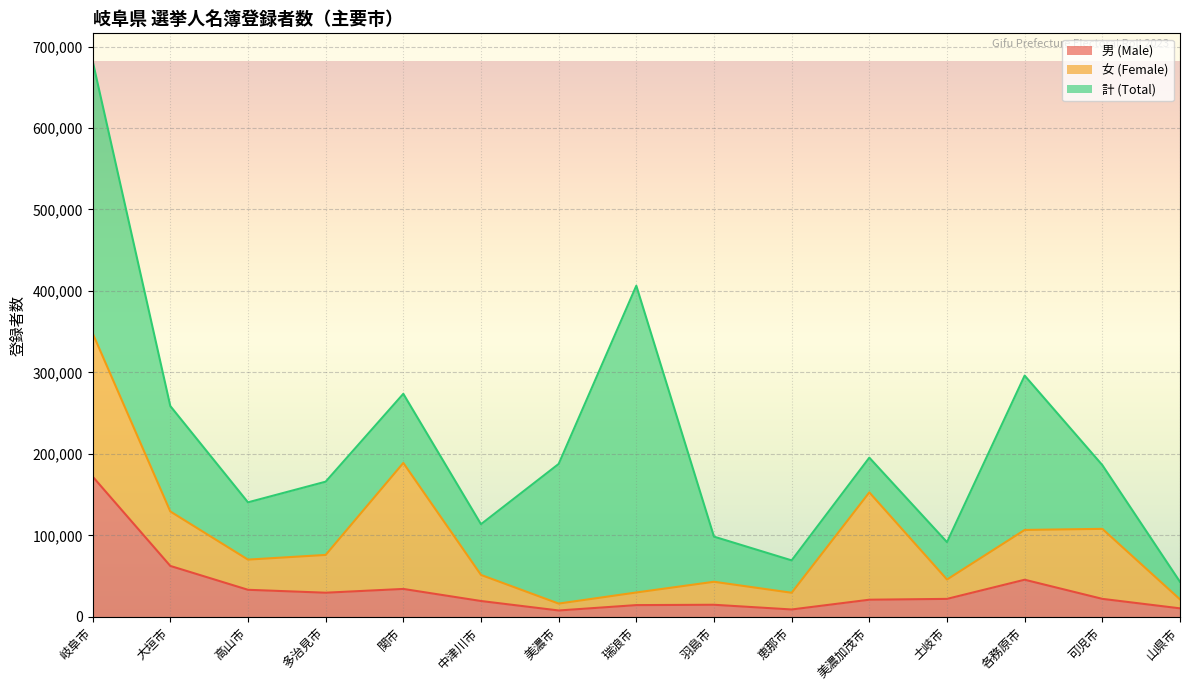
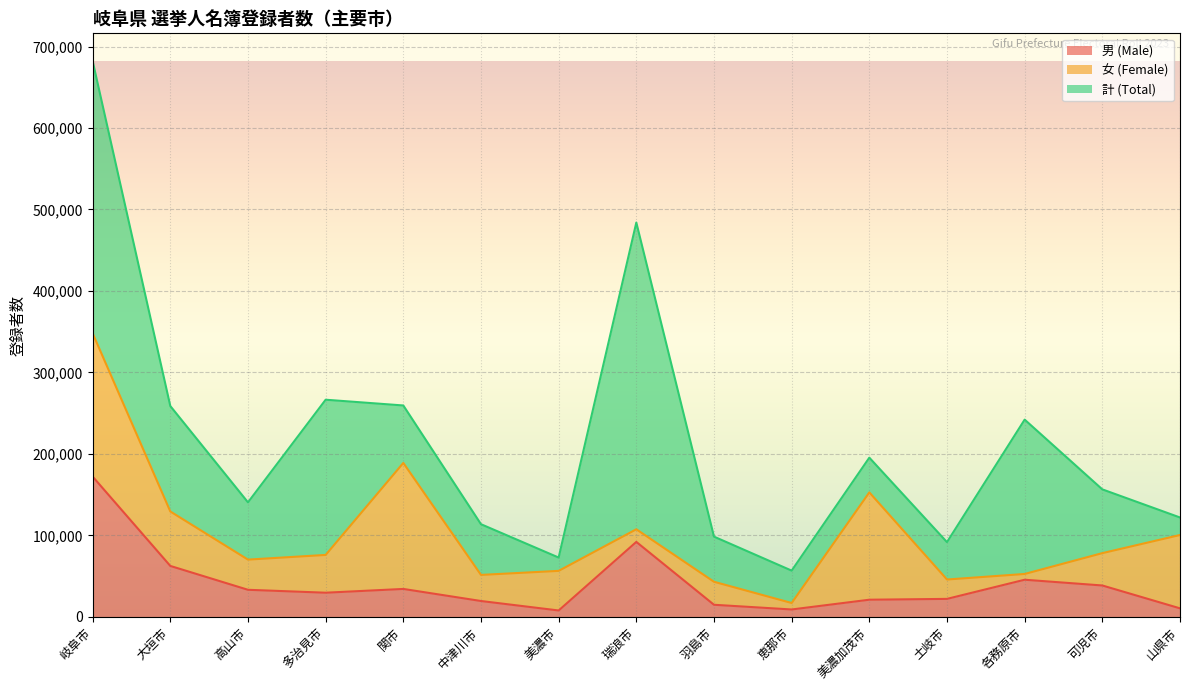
計 (Total), 多治見市: 90,000 -> 190,000
計 (Total), 関市: 80,000 -> 70,000
女 (Female), 美濃市: 10,000 -> 50,000
計 (Total), 美濃市: 170,000 -> 20,000
男 (Male), 瑞浪市: 10,000 -> 90,000
女 (Female), 恵那市: 20,000 -> 10,000
女 (Female), 各務原市: 60,000 -> 10,000
男 (Male), 可児市: 20,000 -> 40,000
女 (Female), 可児市: 90,000 -> 40,000
女 (Female), 山県市: 10,000 -> 90,000
